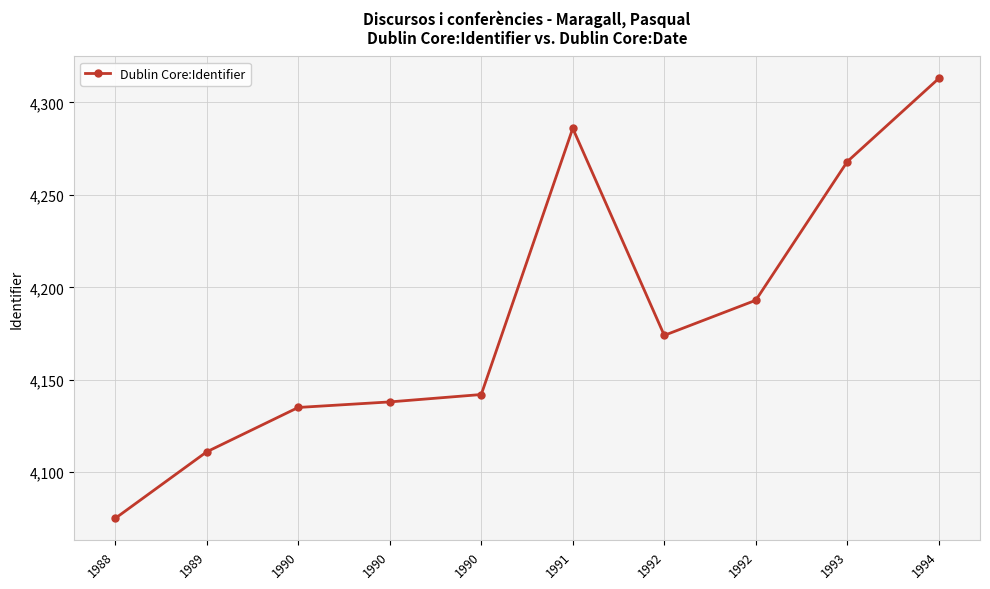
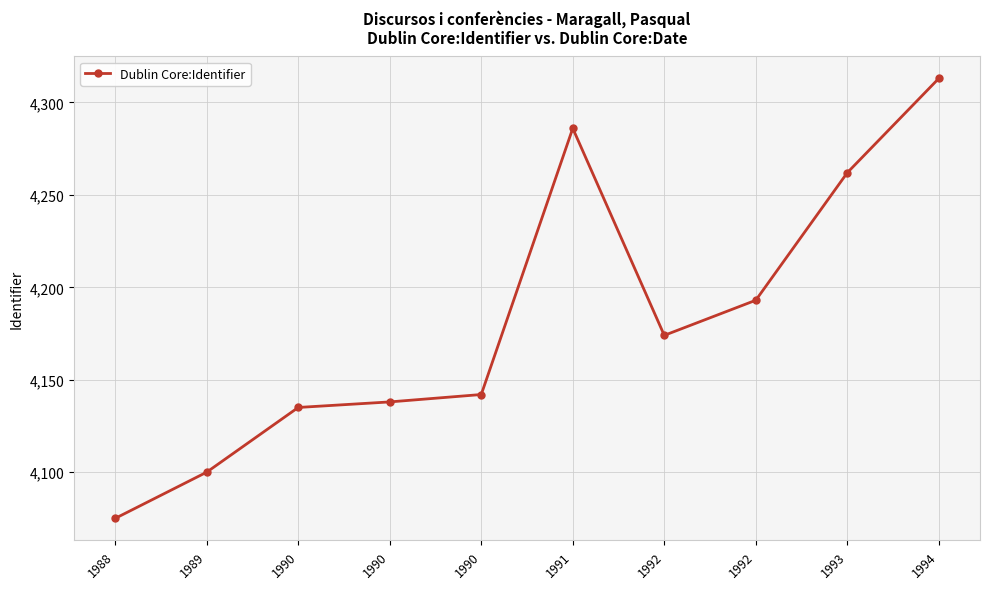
1989: 4,111 -> 4,100
1993: 4,268 -> 4,262
